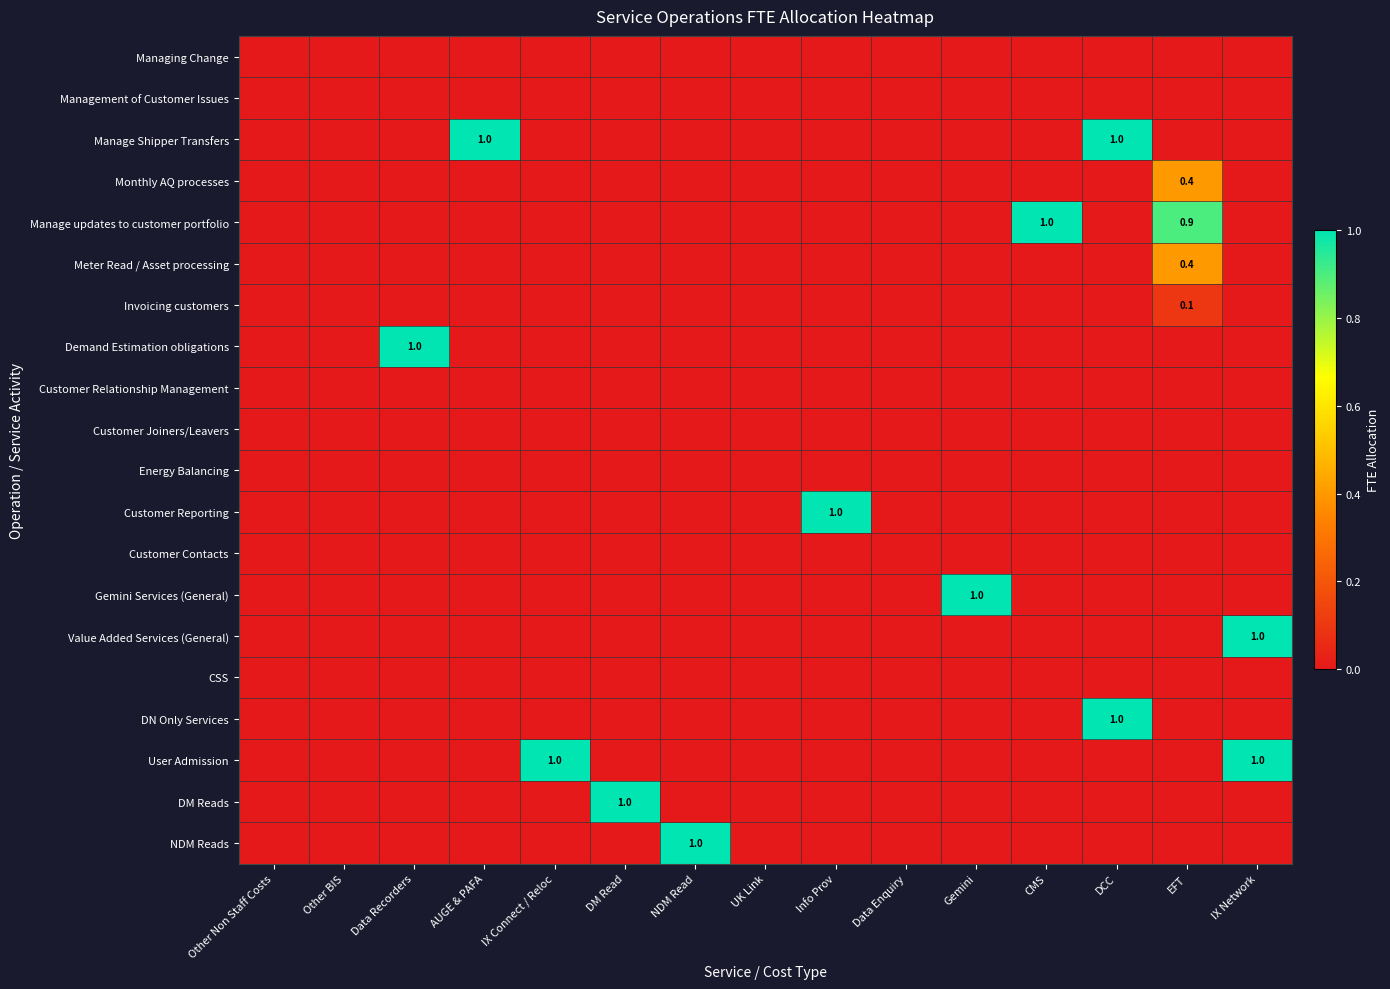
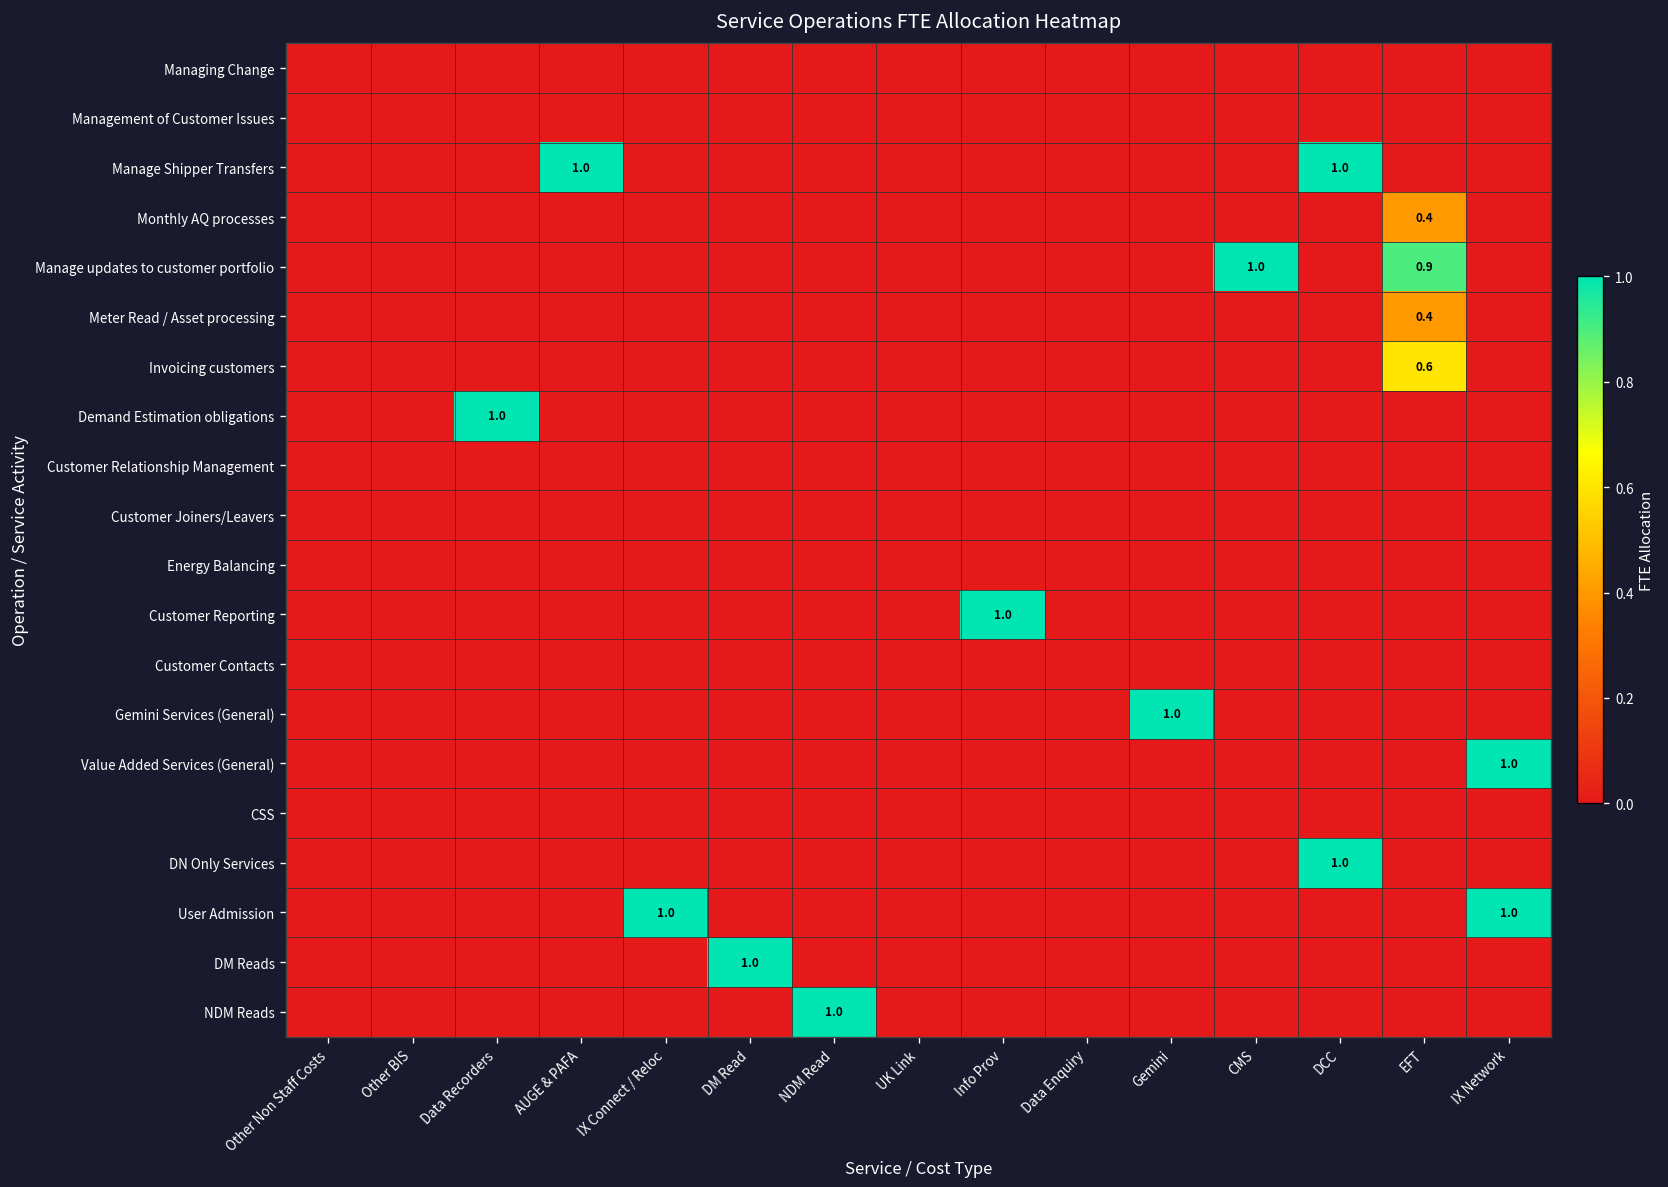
Invoicing customers, EFT: 0.1 -> 0.6
